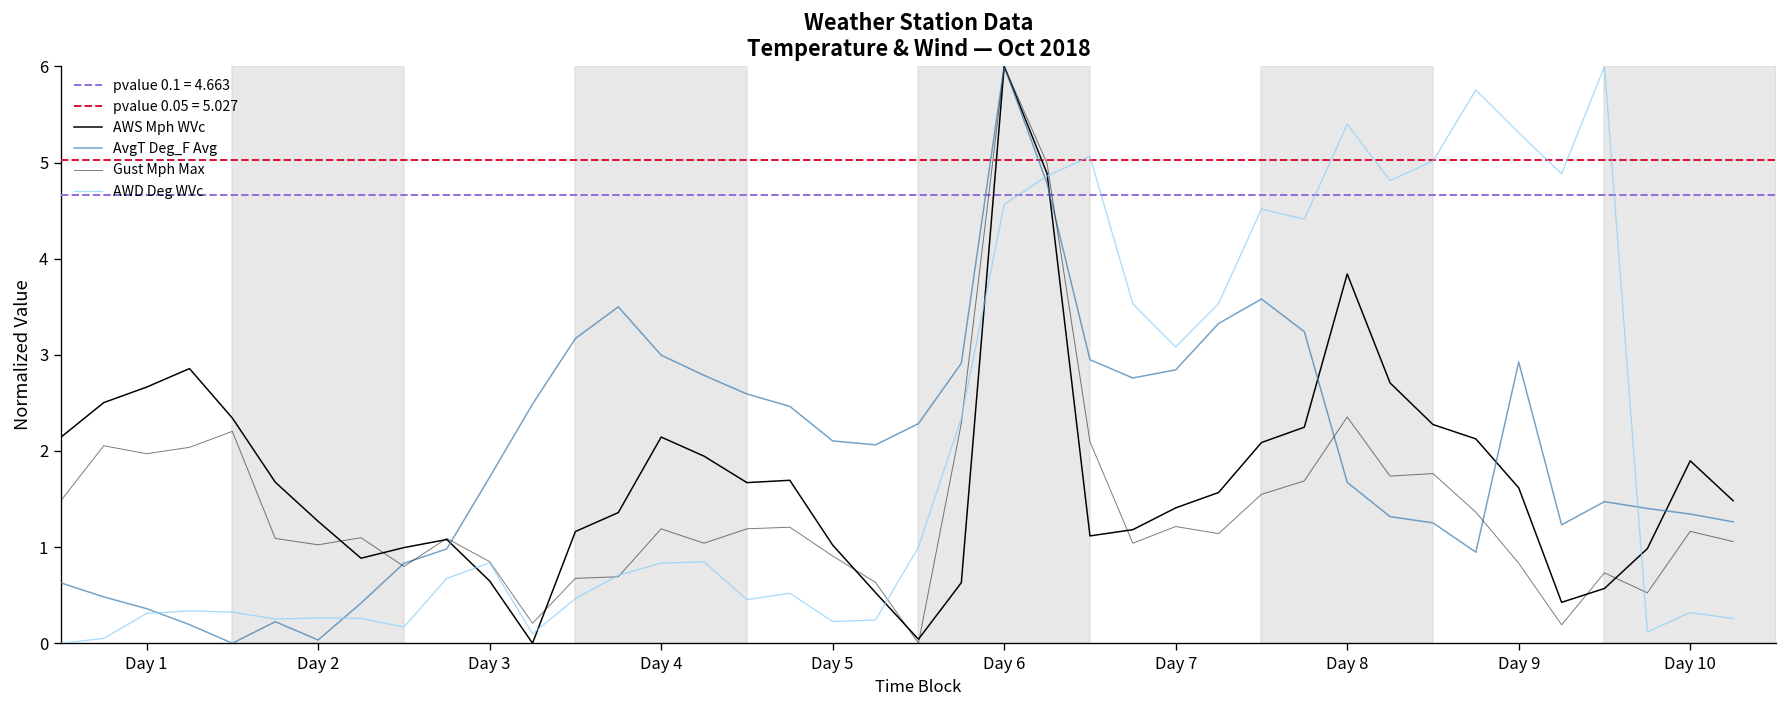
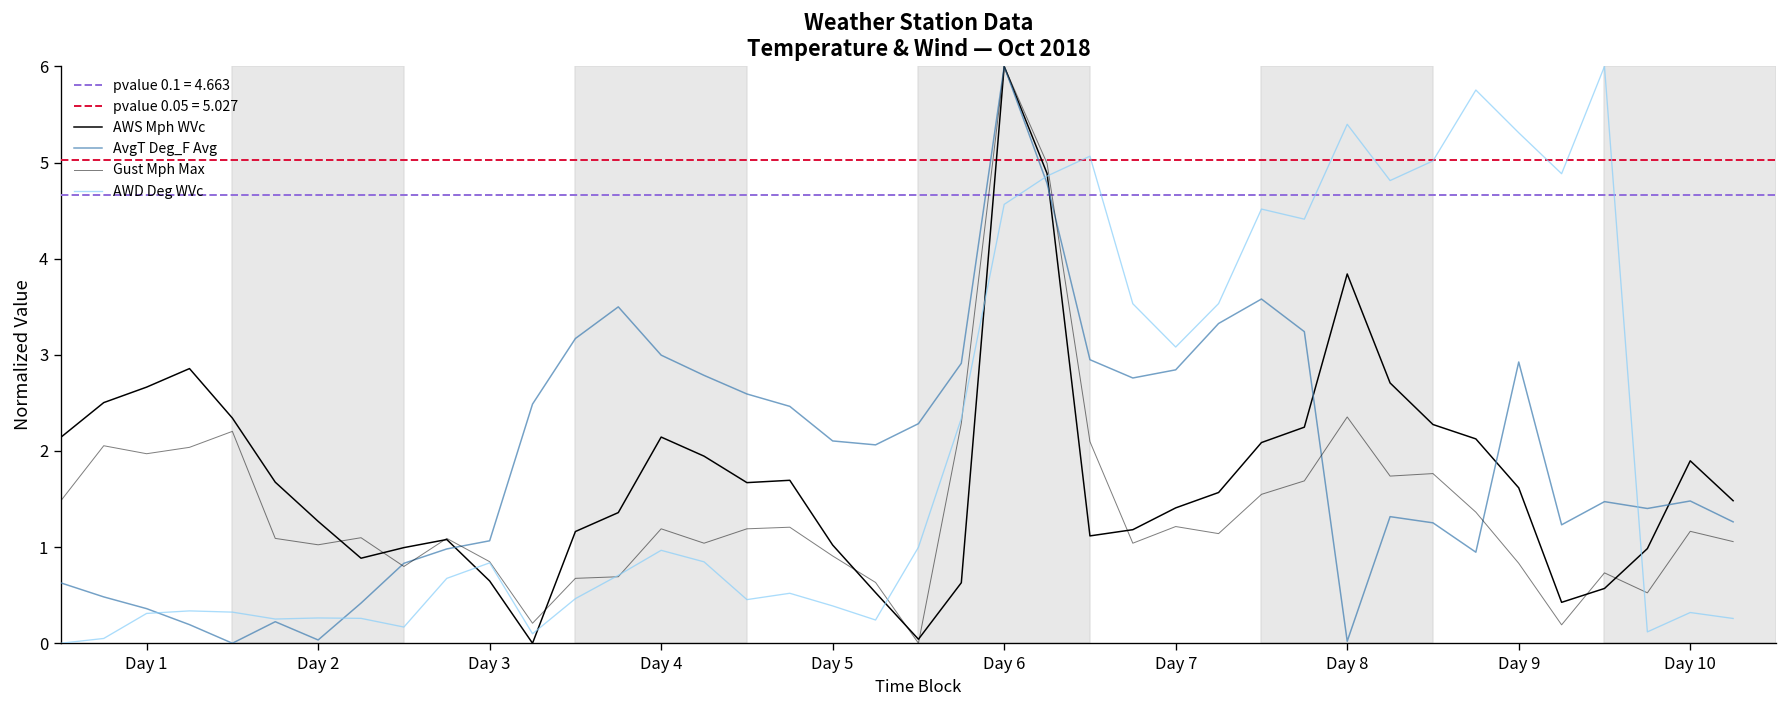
AvgT Deg_F Avg, Day 3: 1.7 -> 1.1
AWD Deg WVc, Day 4: 0.8 -> 1.0
AWD Deg WVc, Day 5: 0.2 -> 0.4
AvgT Deg_F Avg, Day 8: 1.7 -> 0.0
AvgT Deg_F Avg, Day 10: 1.3 -> 1.5
